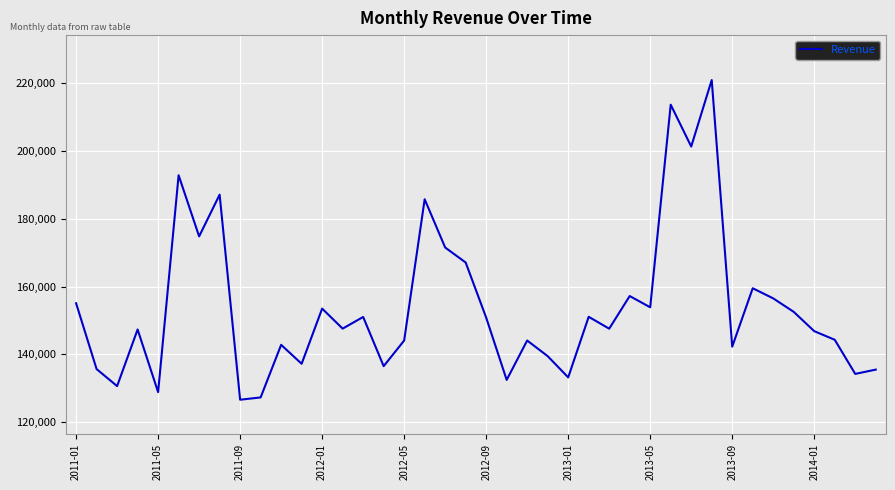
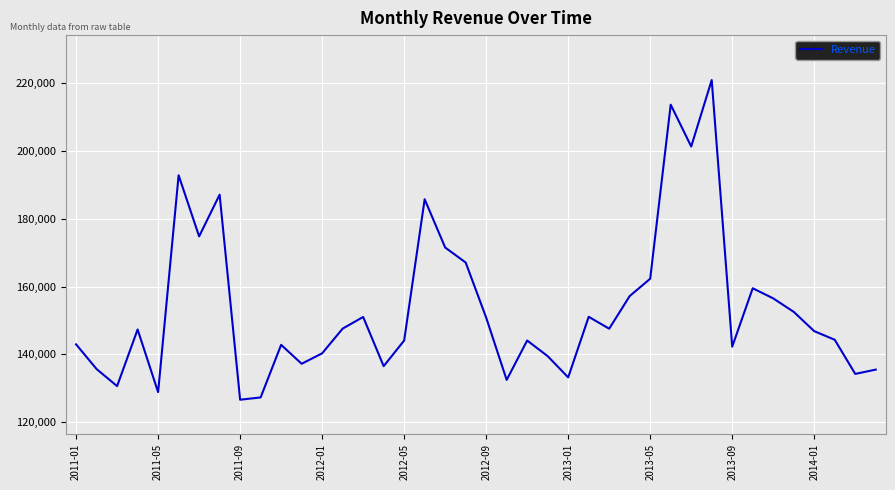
2011-01: 155,000 -> 143,000
2012-01: 154,000 -> 140,000
2013-05: 154,000 -> 162,000
